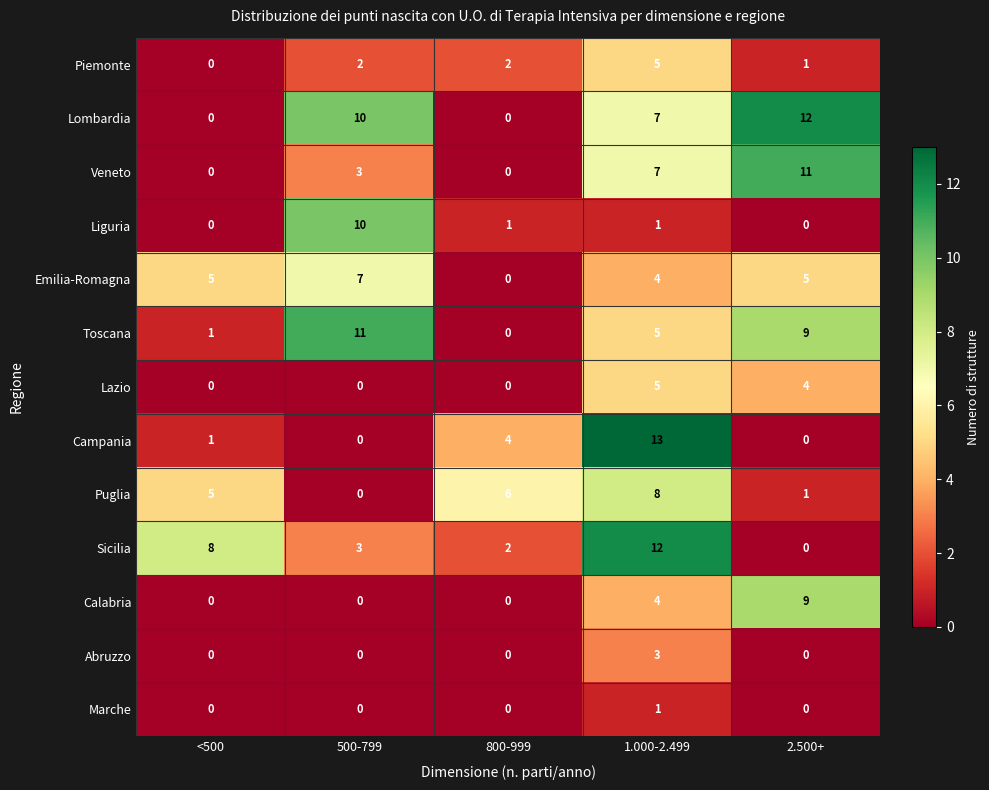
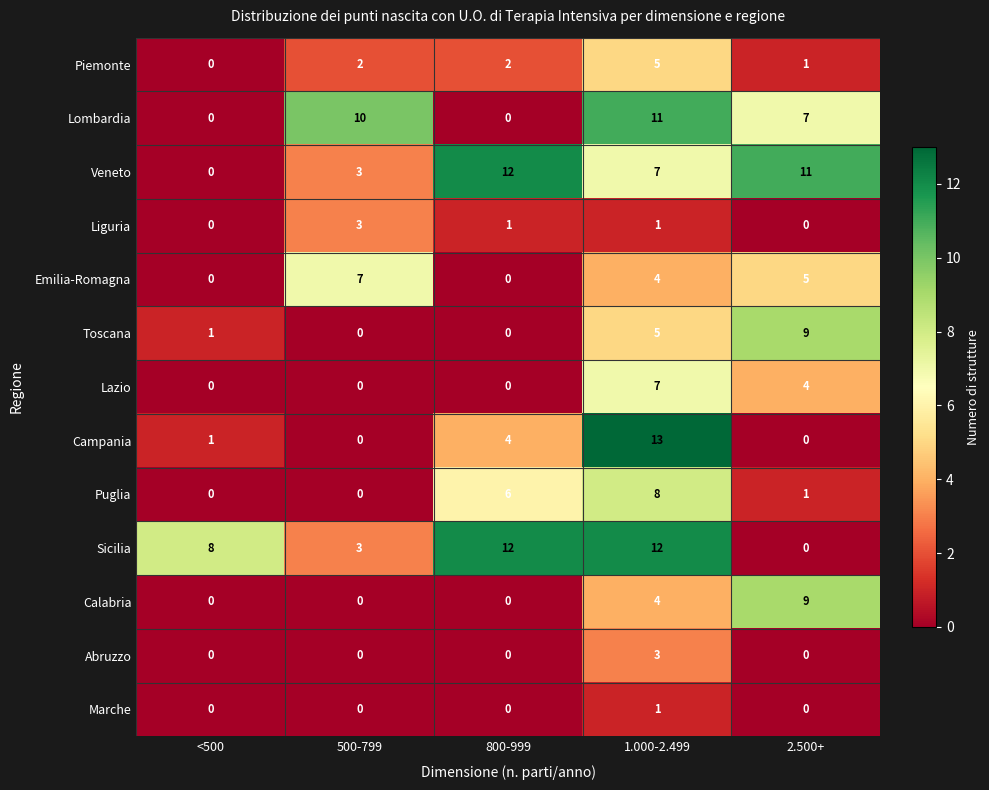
Lombardia, 1.000-2.499: 7 -> 11
Lombardia, 2.500+: 12 -> 7
Veneto, 800-999: 0 -> 12
Liguria, 500-799: 10 -> 3
Emilia-Romagna, <500: 5 -> 0
Toscana, 500-799: 11 -> 0
Lazio, 1.000-2.499: 5 -> 7
Puglia, <500: 5 -> 0
Sicilia, 800-999: 2 -> 12
